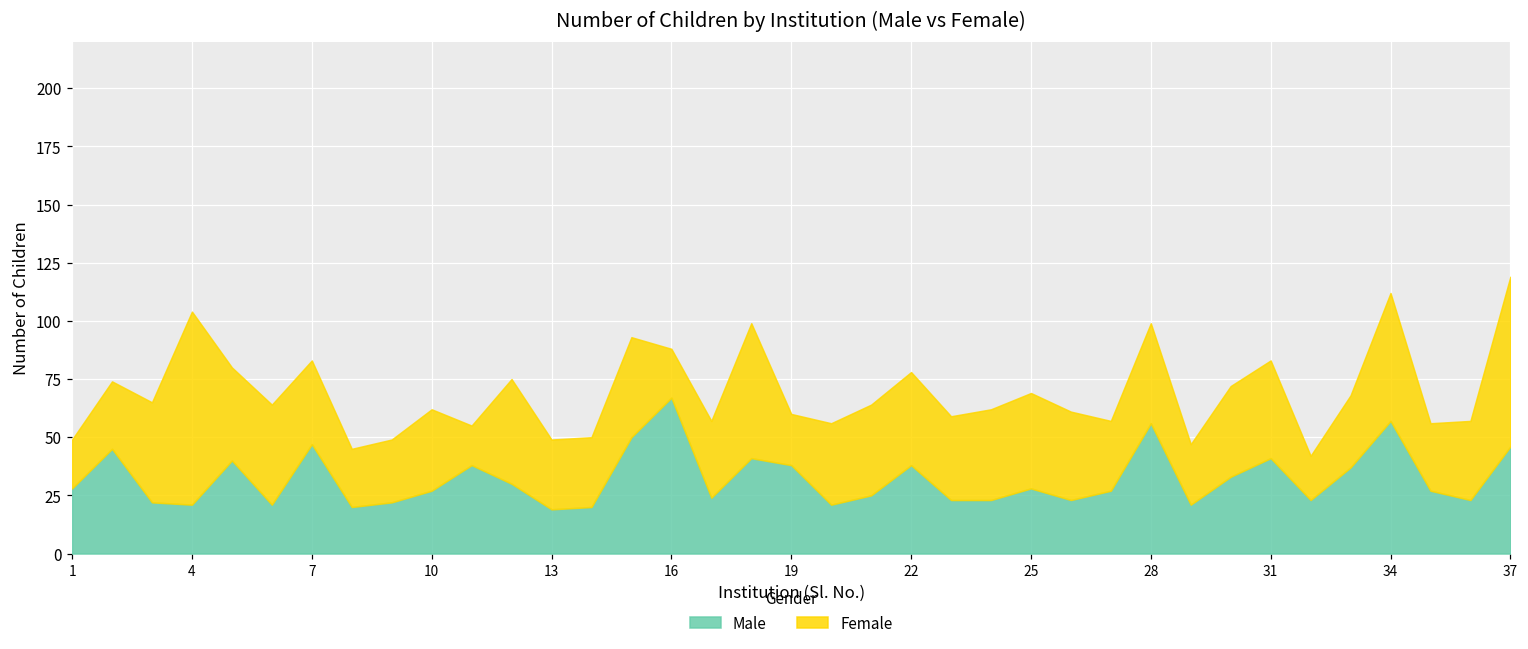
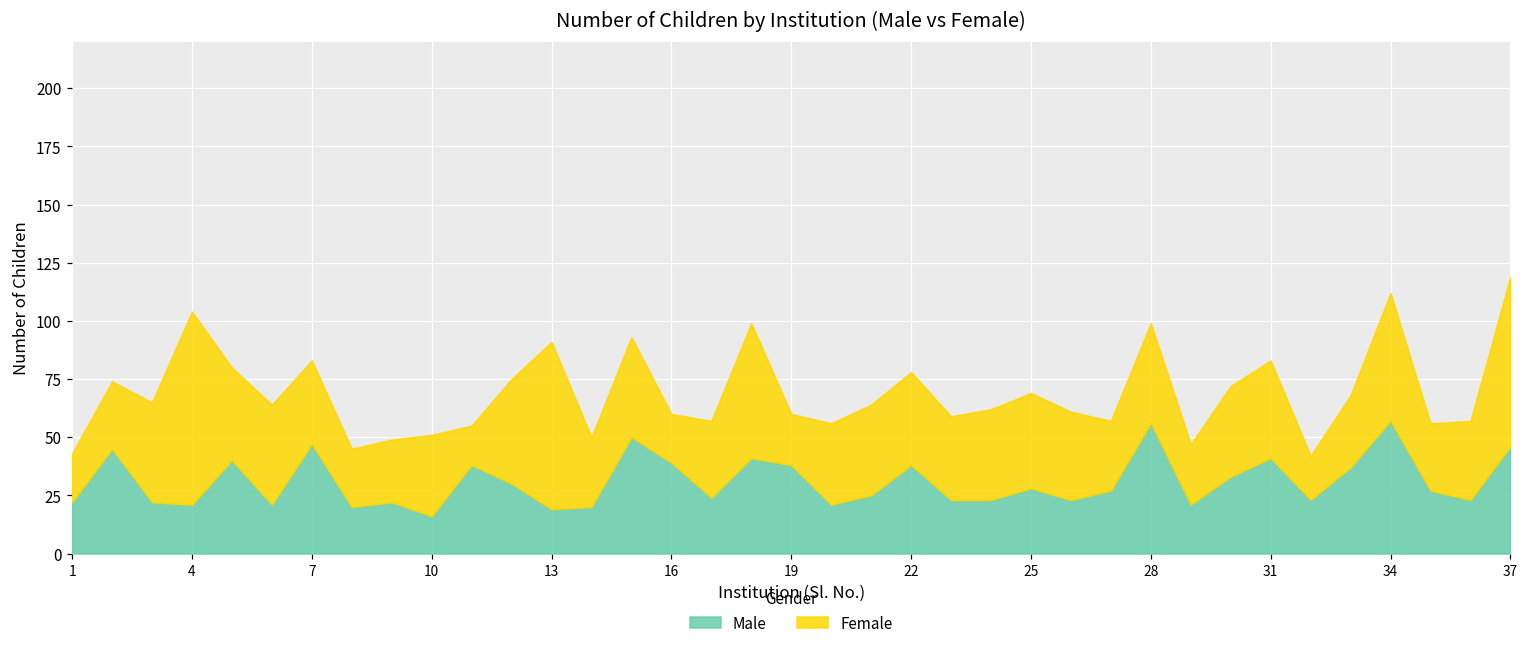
Male, 1: 28 -> 22
Male, 10: 27 -> 16
Female, 13: 30 -> 72
Male, 16: 67 -> 39
